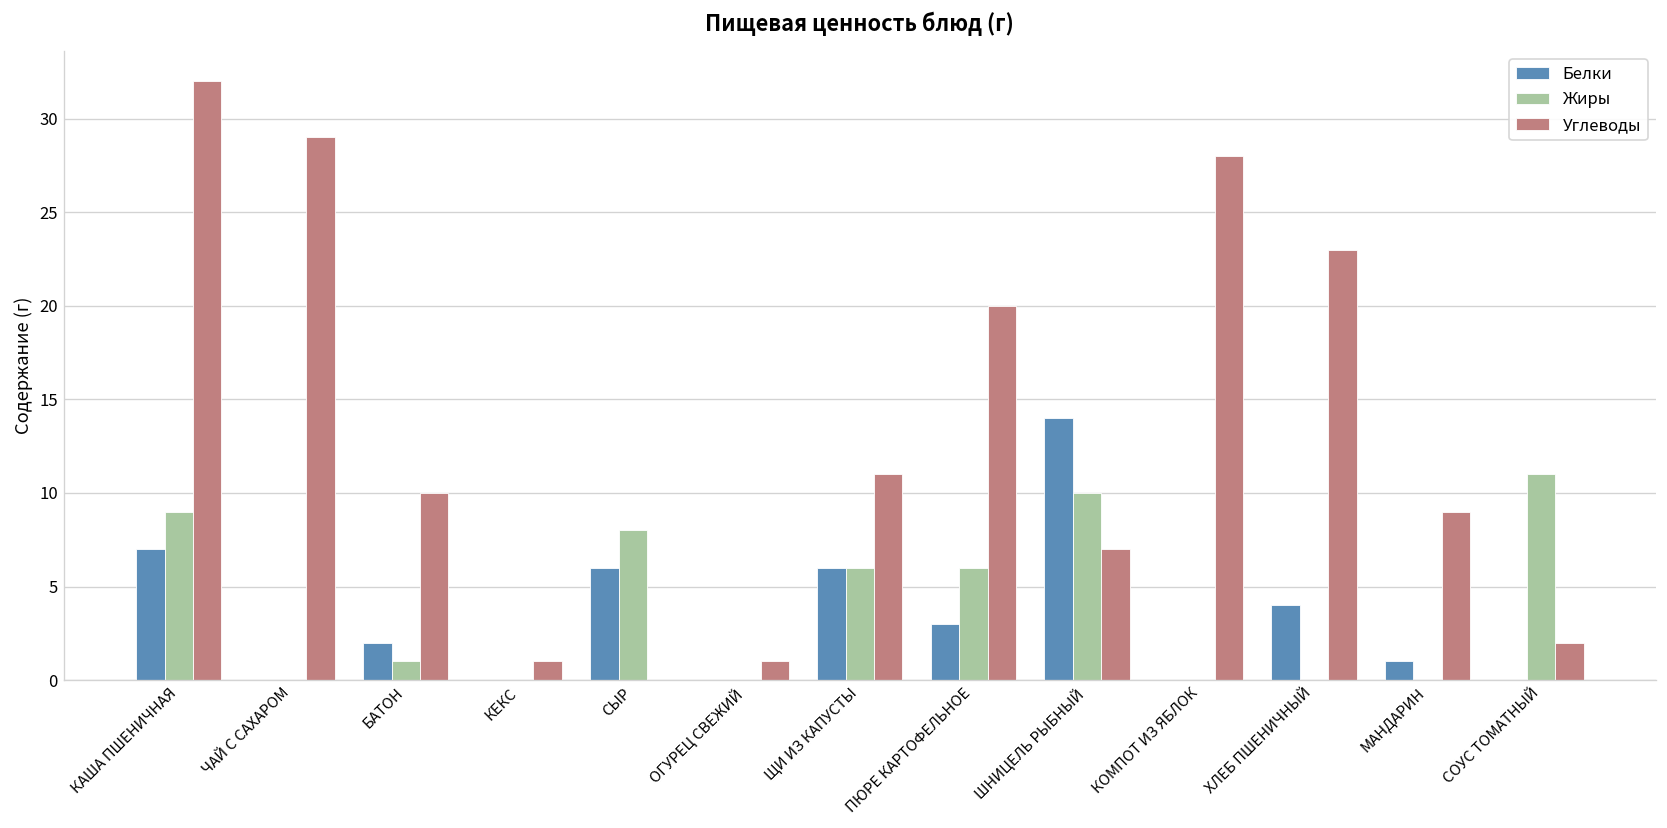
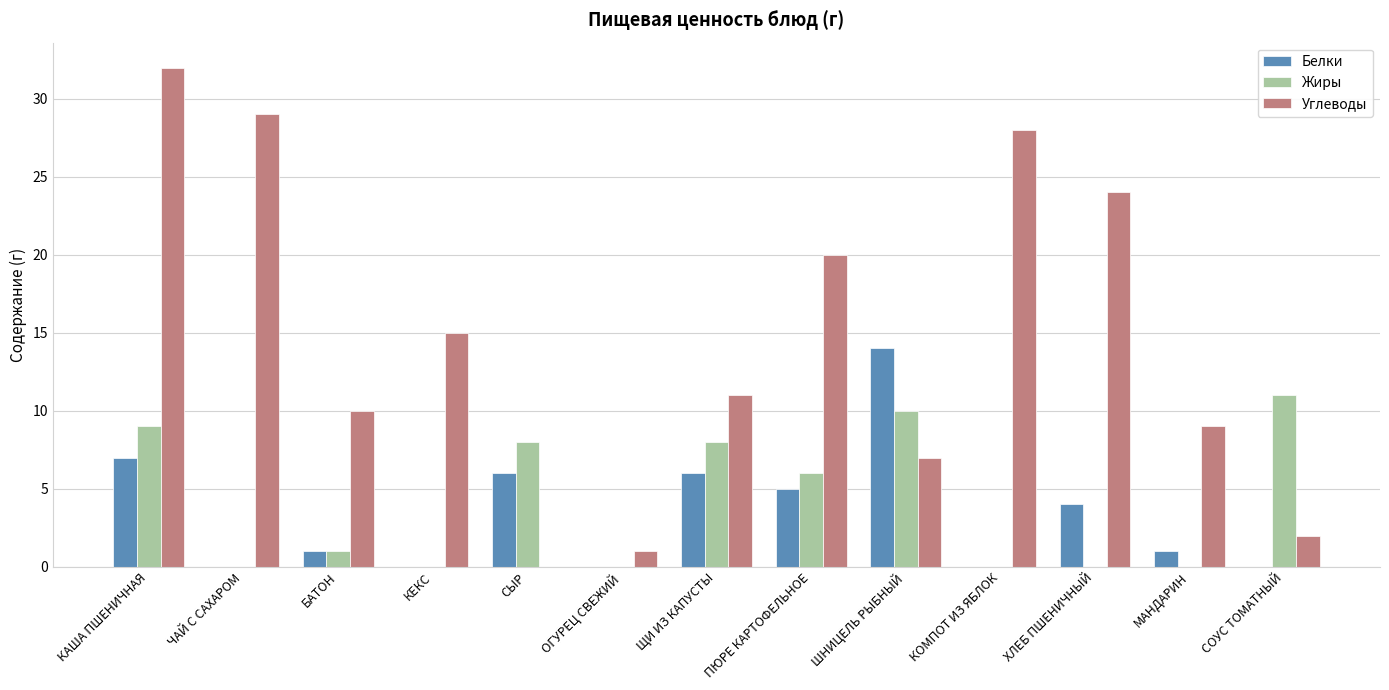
Белки, БАТОН: 2 -> 1
Углеводы, КЕКС: 1 -> 15
Жиры, ЩИ ИЗ КАПУСТЫ: 6 -> 8
Белки, ПЮРЕ КАРТОФЕЛЬНОЕ: 3 -> 5
Углеводы, ХЛЕБ ПШЕНИЧНЫЙ: 23 -> 24
